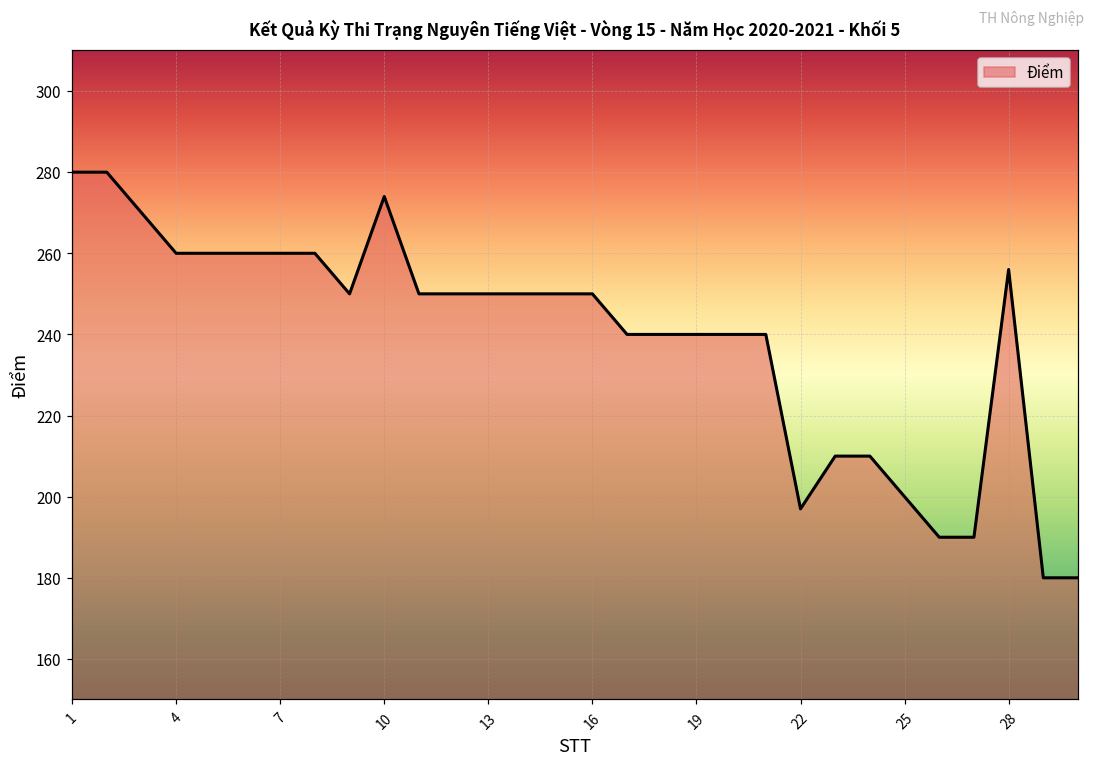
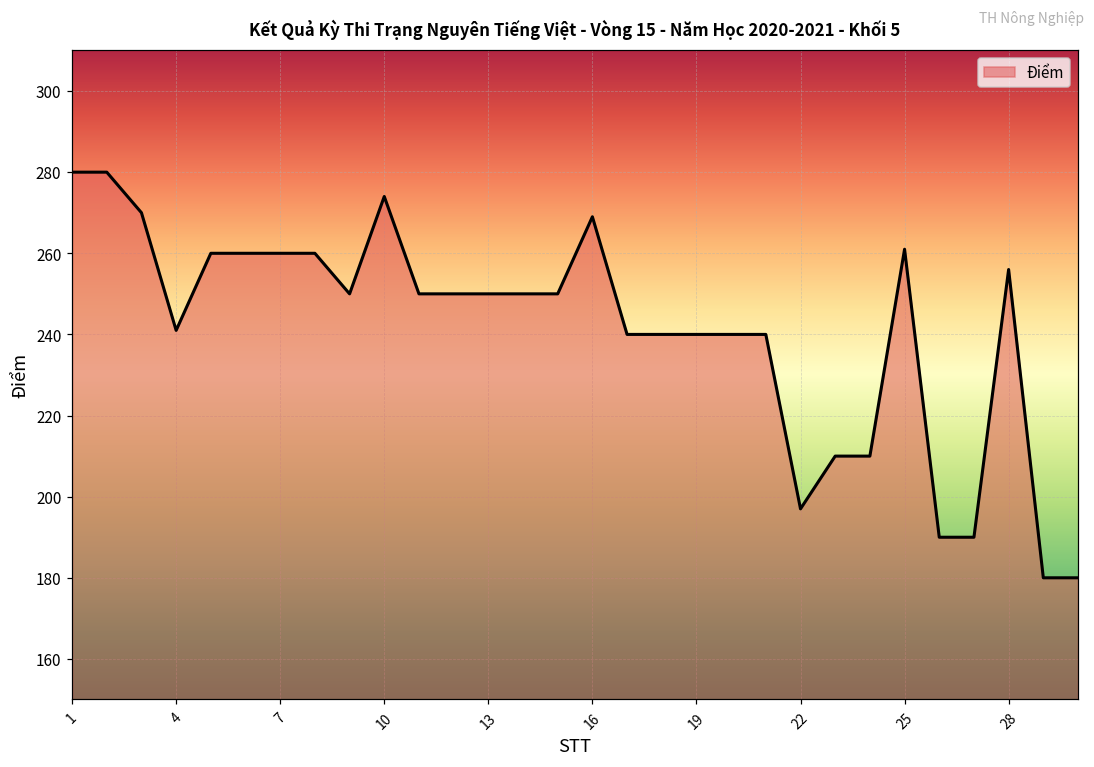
4: 260 -> 241
16: 250 -> 269
25: 200 -> 261
